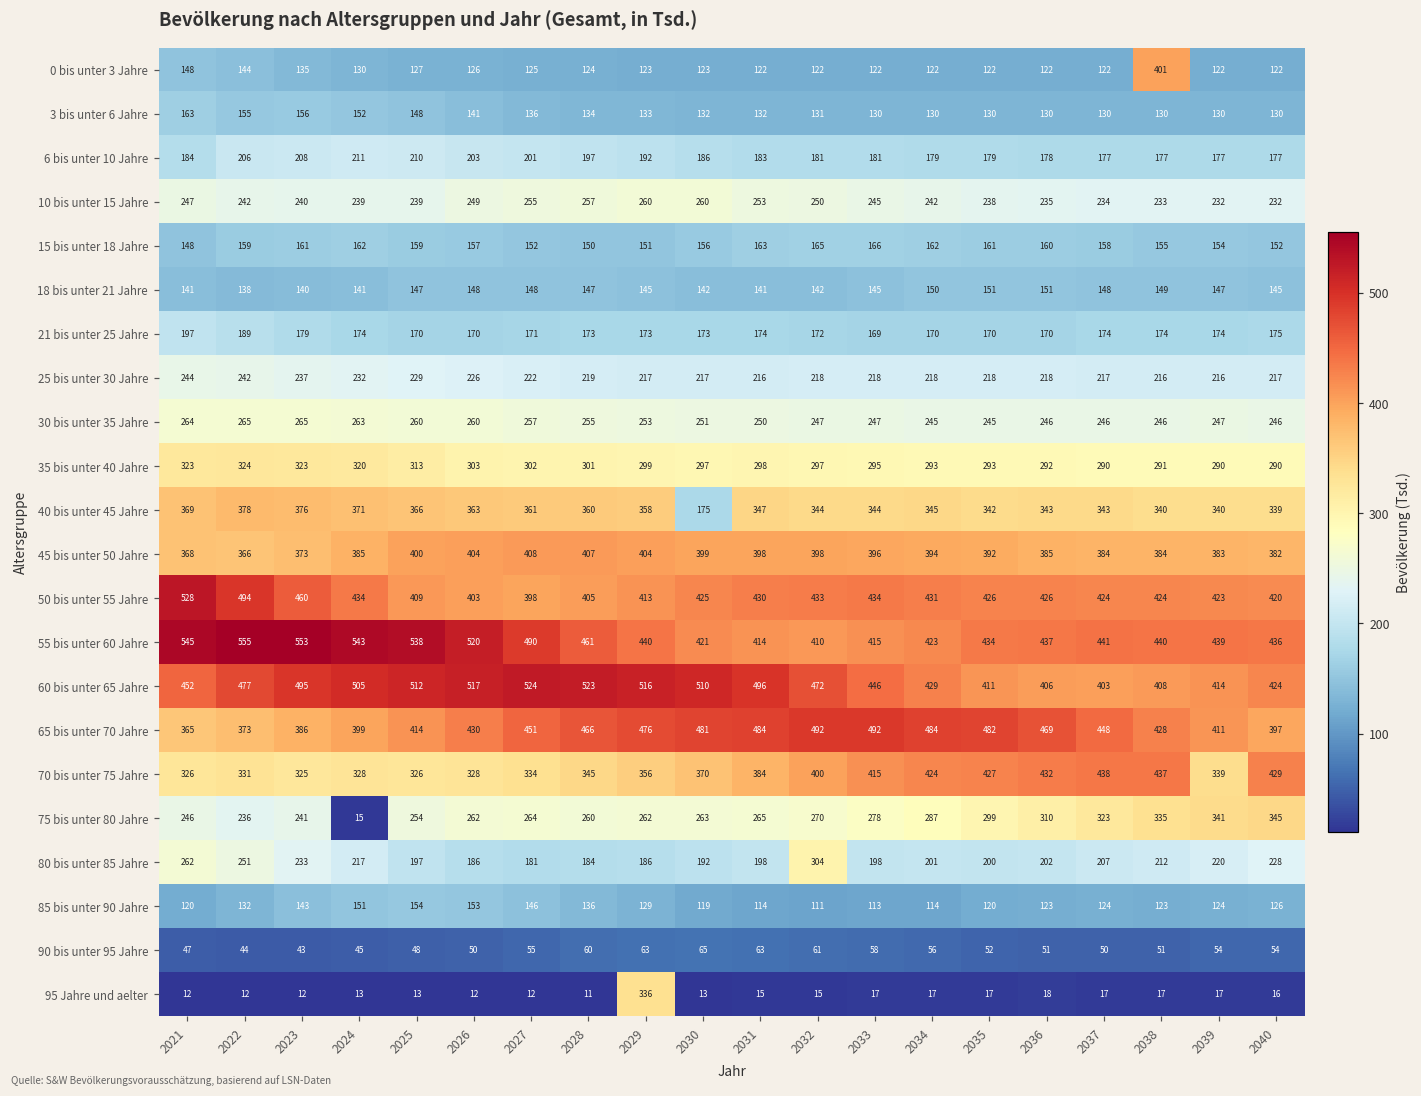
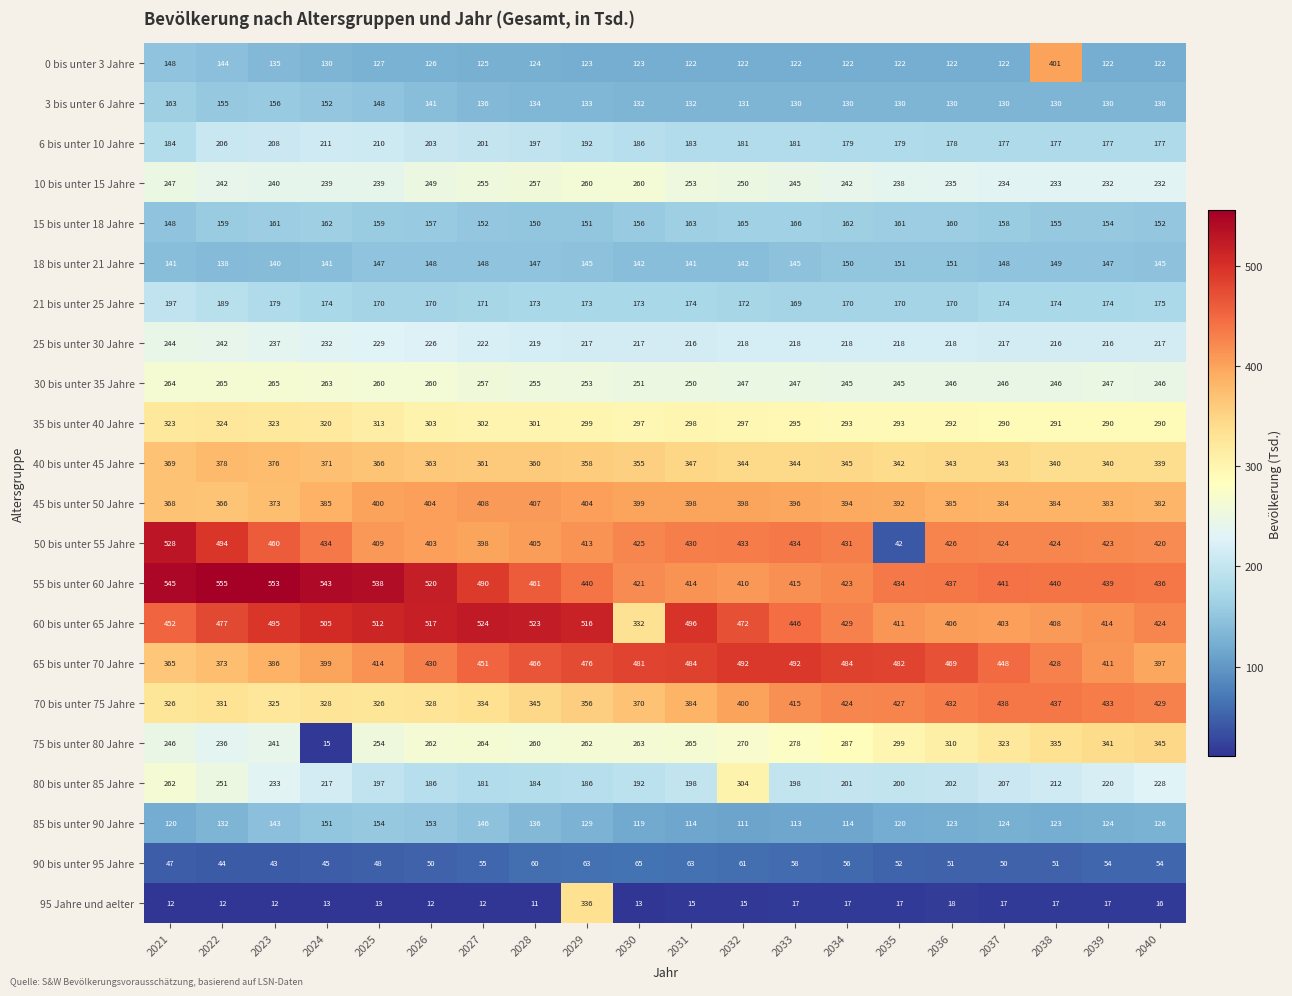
40 bis unter 45 Jahre, 2030: 175 -> 355
50 bis unter 55 Jahre, 2035: 426 -> 42
60 bis unter 65 Jahre, 2030: 510 -> 332
70 bis unter 75 Jahre, 2039: 339 -> 433
